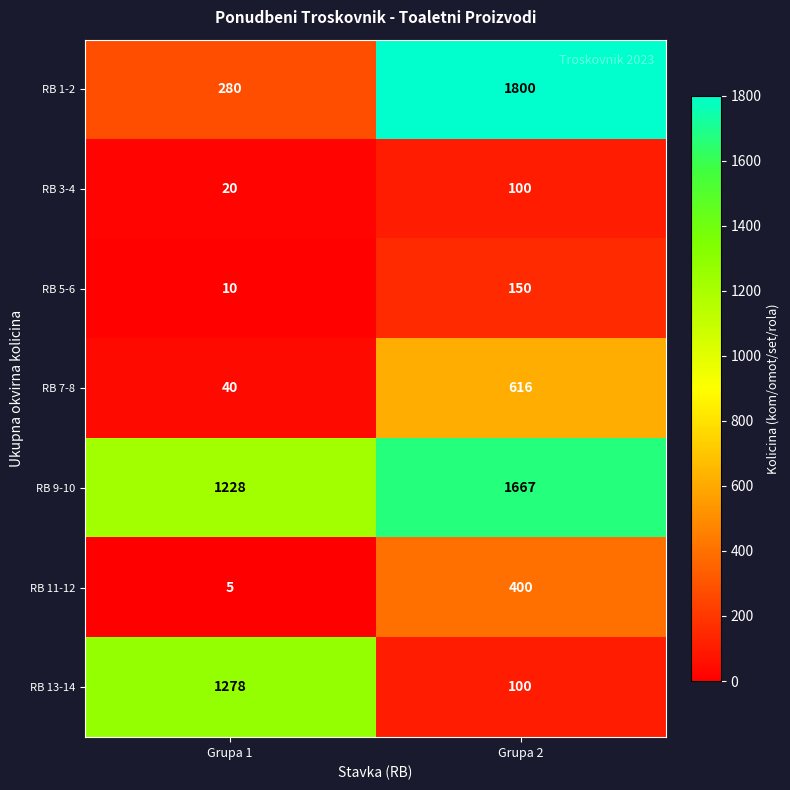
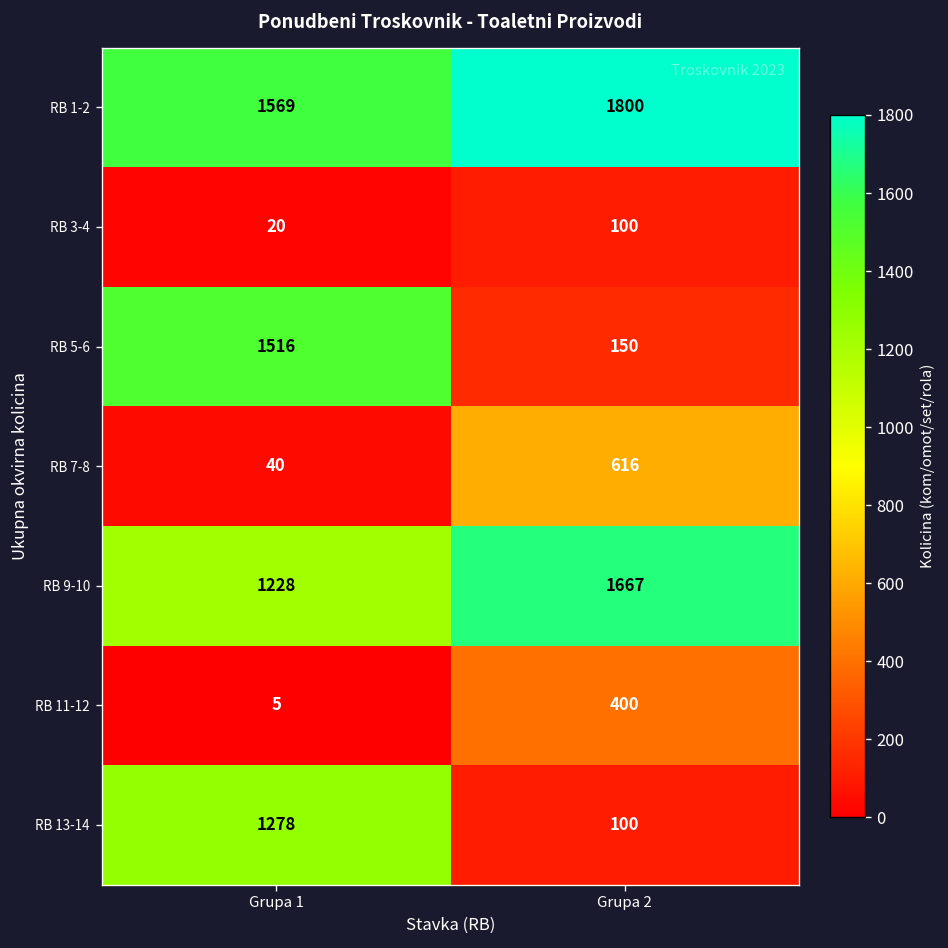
RB 1-2, Grupa 1: 280 -> 1569
RB 5-6, Grupa 1: 10 -> 1516
